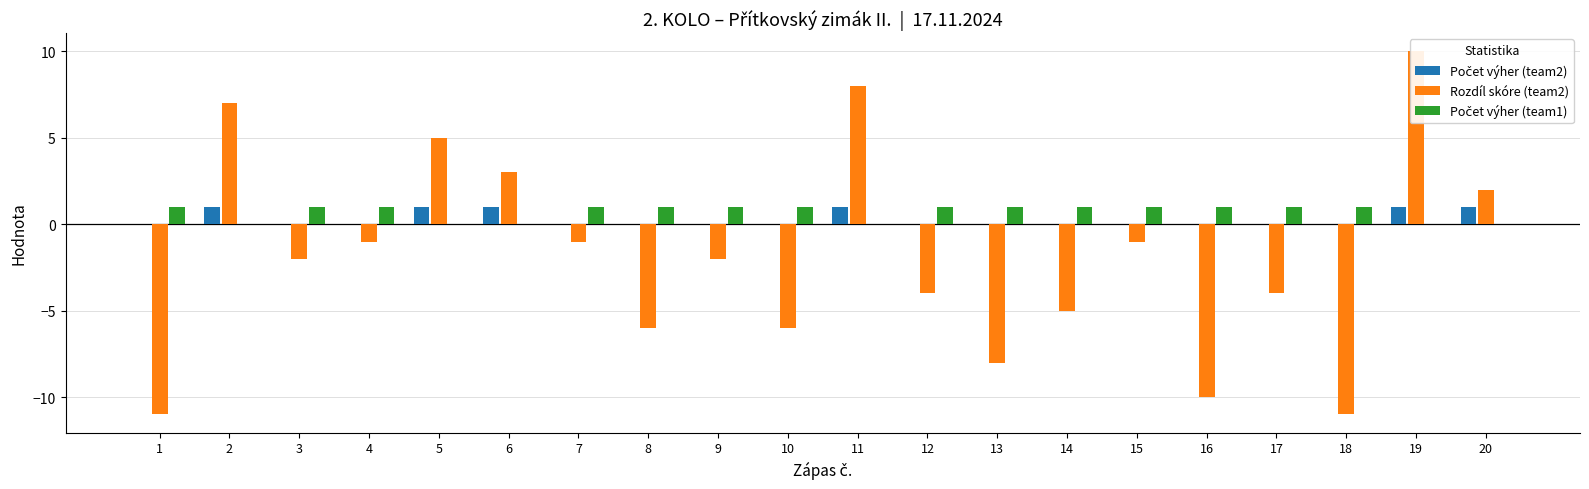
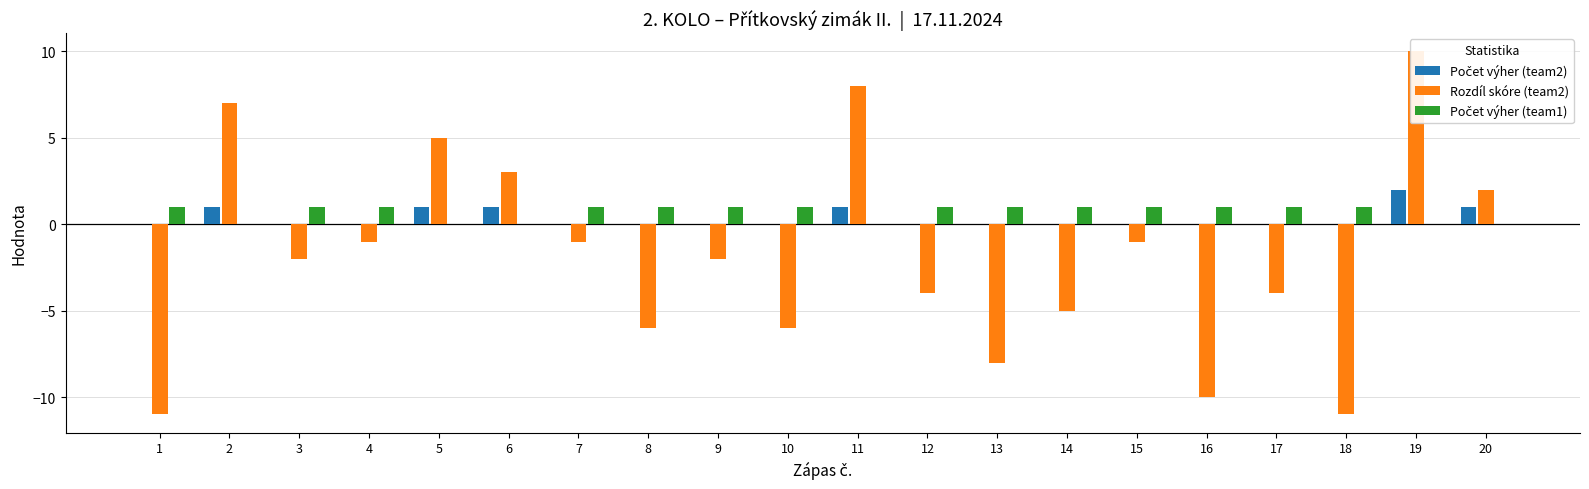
Počet výher (team2), 19: 1 -> 2
